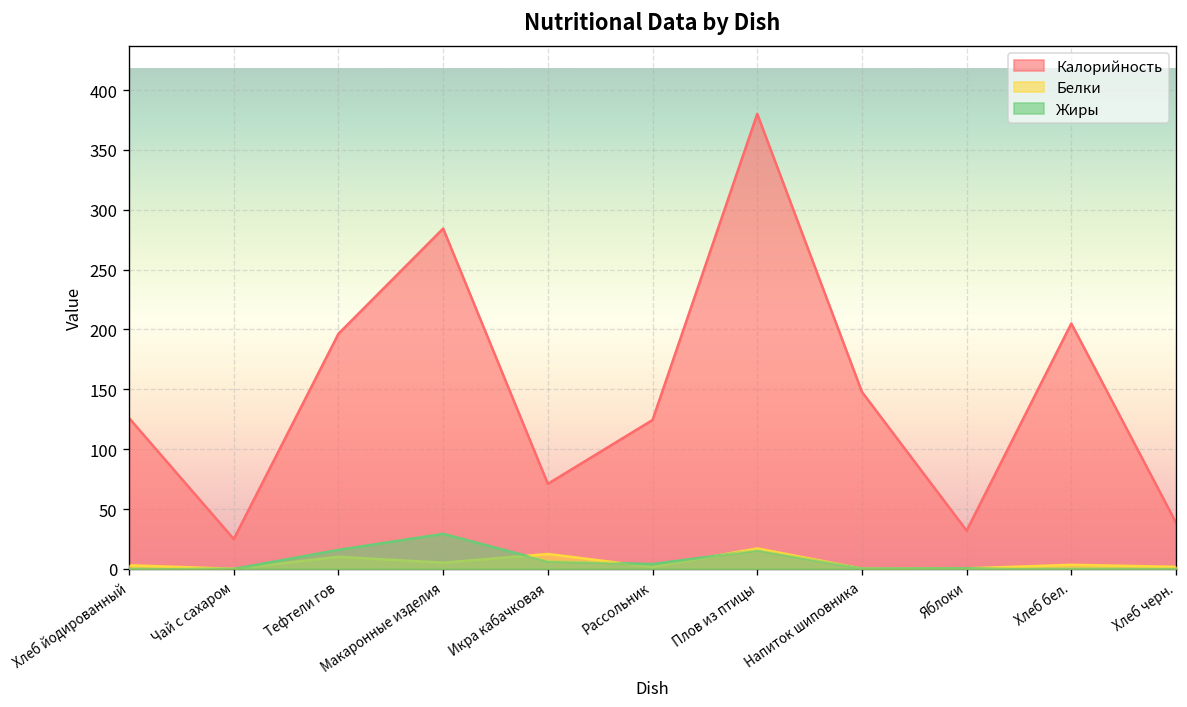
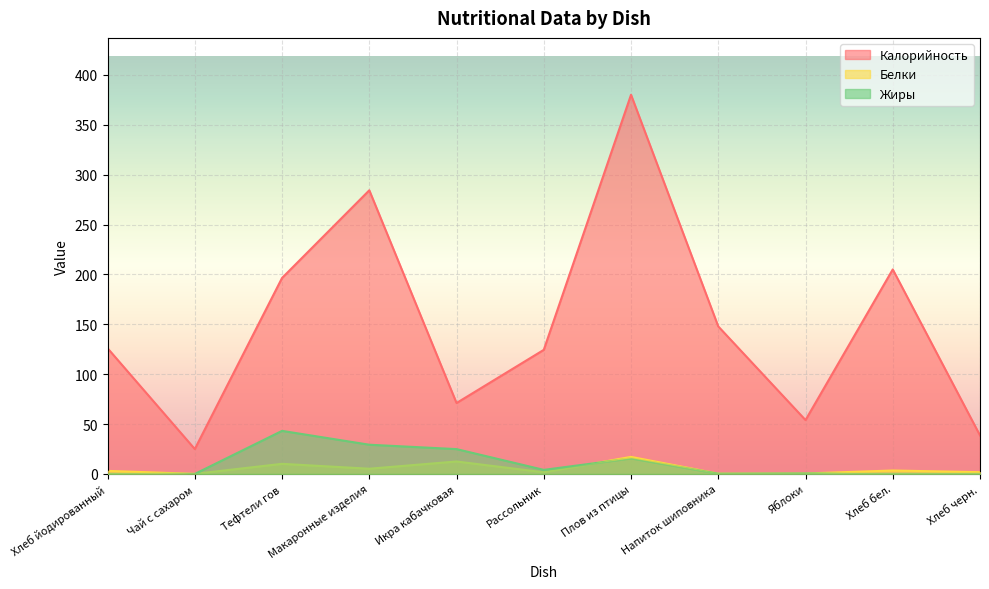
Жиры, Тефтели гов: 20 -> 40
Жиры, Икра кабачковая: 10 -> 20
Калорийность, Яблоки: 30 -> 50
